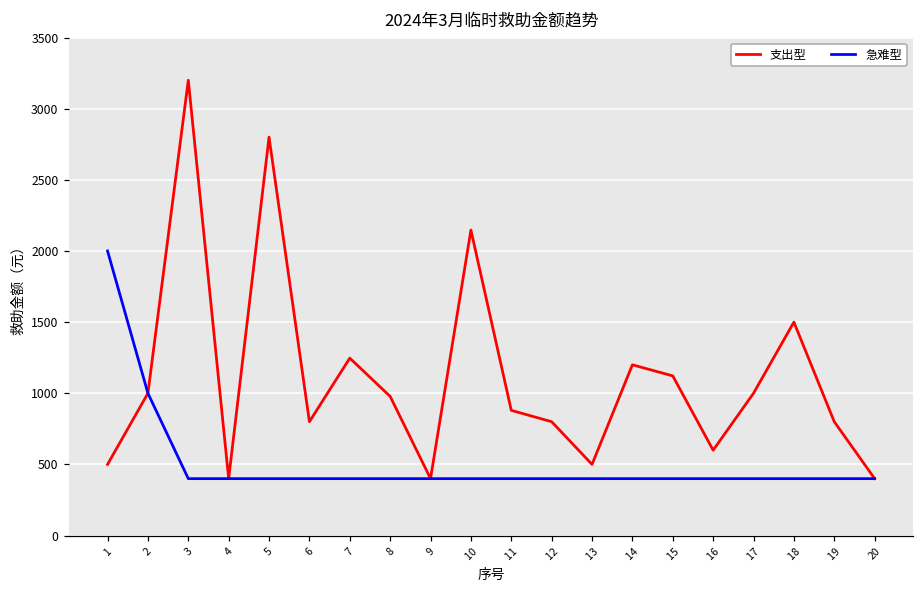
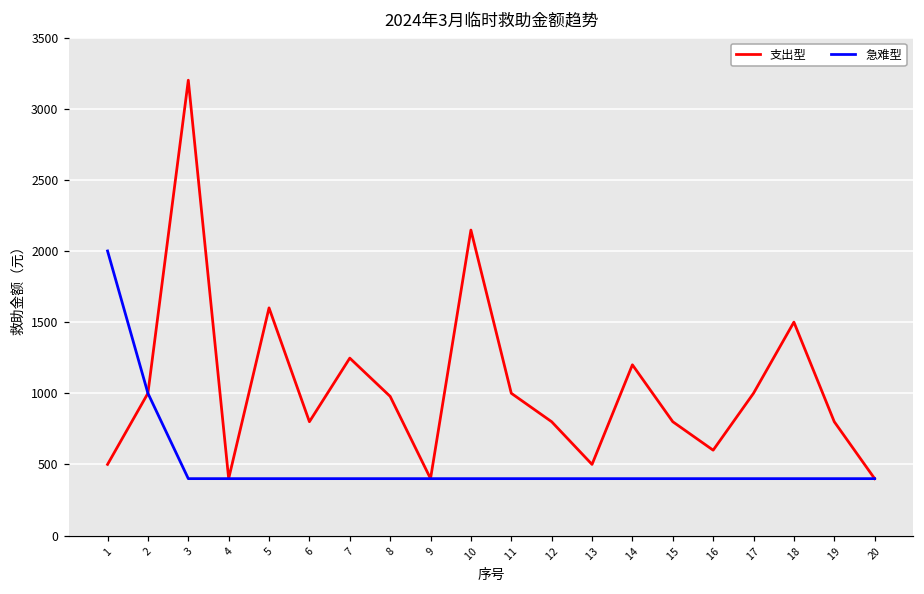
支出型, 5: 2800 -> 1600
支出型, 11: 880 -> 1000
支出型, 15: 1120 -> 800
